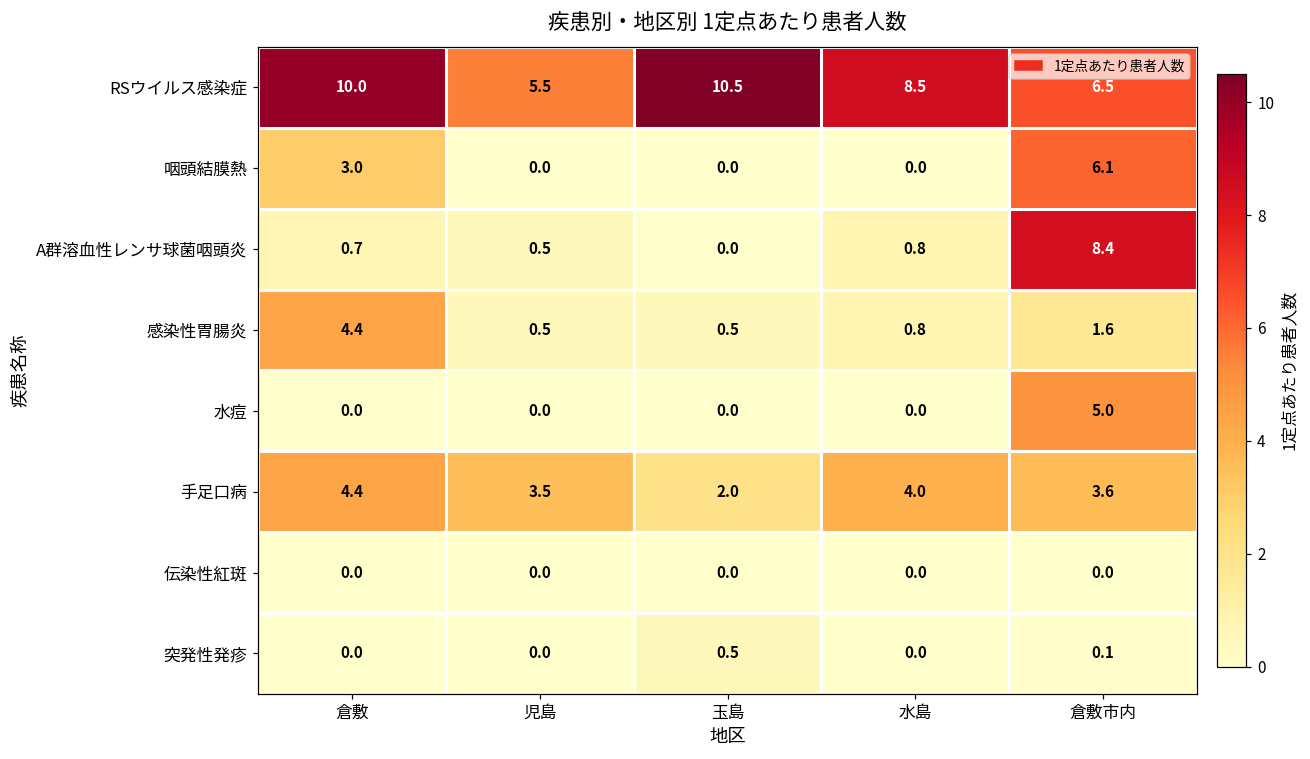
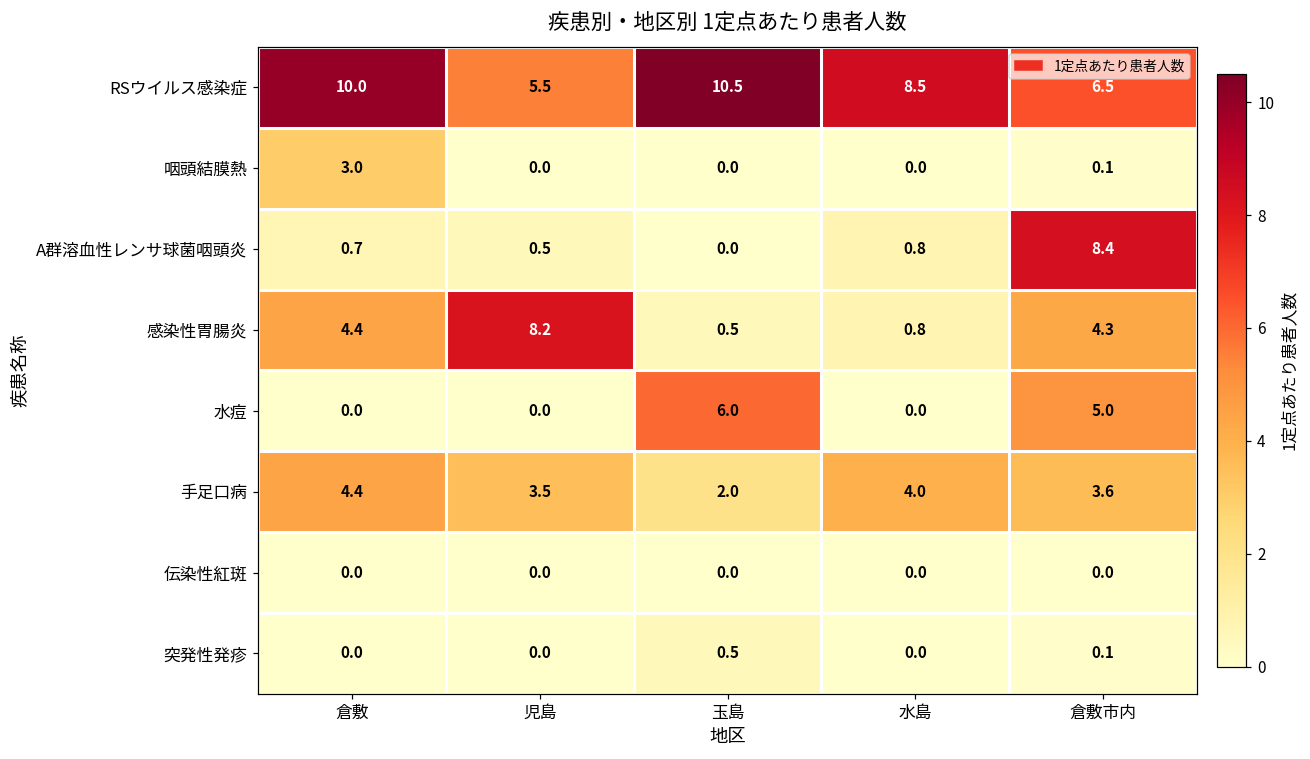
咽頭結膜熱, 倉敷市内: 6.1 -> 0.1
感染性胃腸炎, 児島: 0.5 -> 8.2
感染性胃腸炎, 倉敷市内: 1.6 -> 4.3
水痘, 玉島: 0.0 -> 6.0
